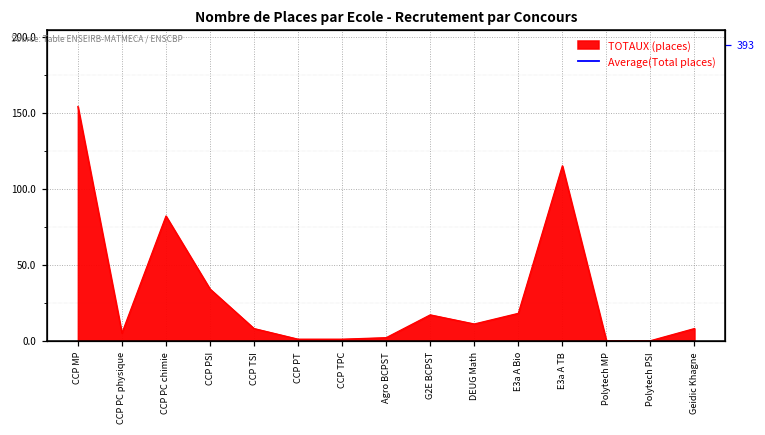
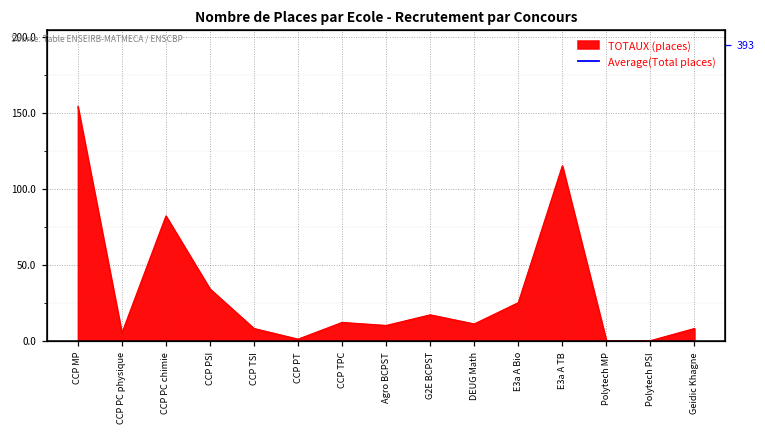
CCP TPC: 1 -> 12
Agro BCPST: 2 -> 10
E3a A Bio: 18 -> 25
